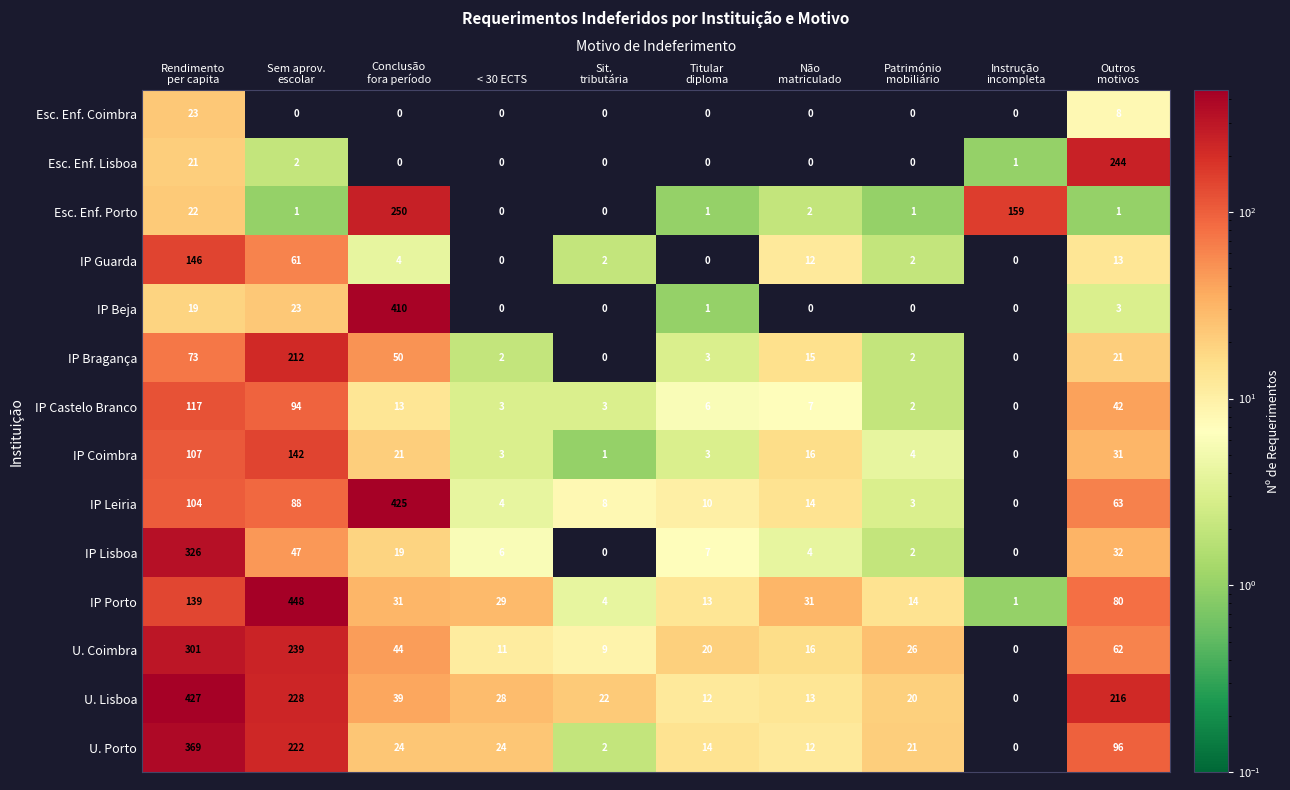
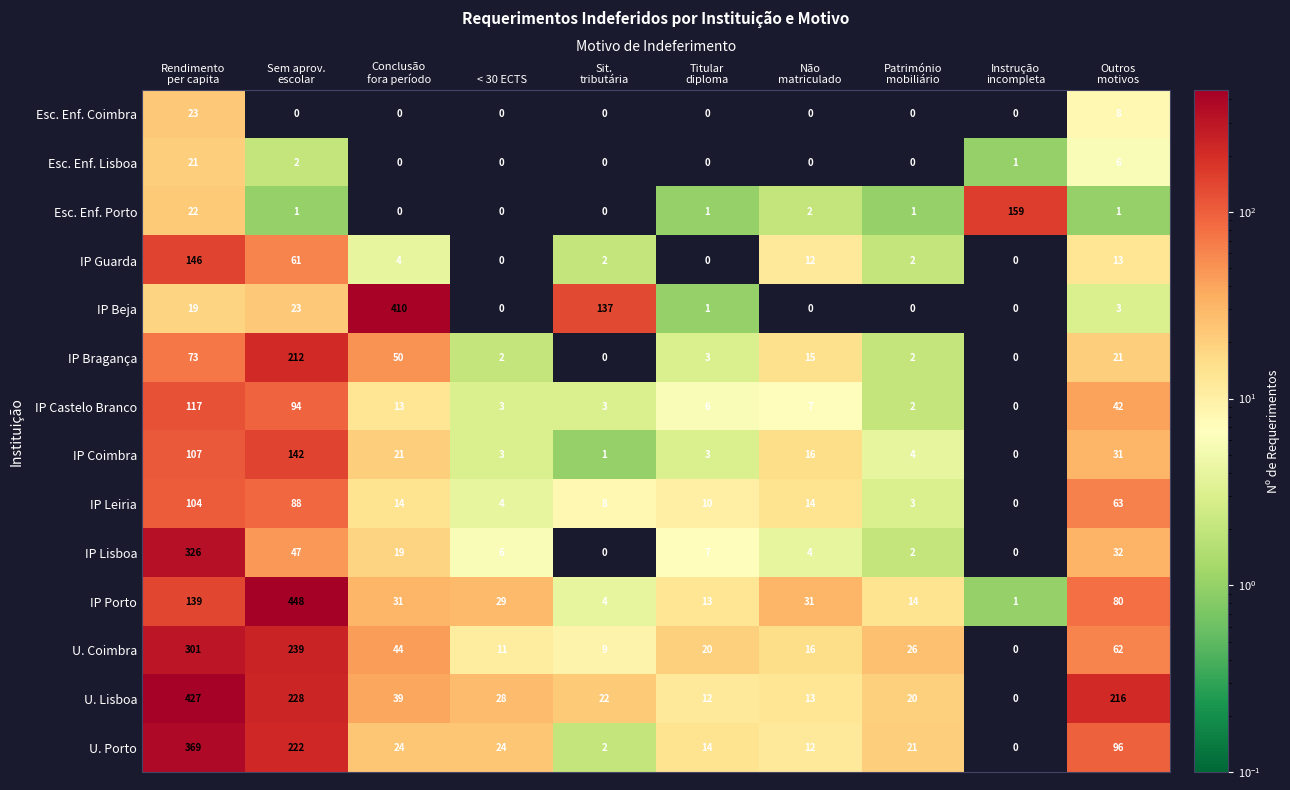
Esc. Enf. Lisboa, Outros motivos: 244 -> 6
Esc. Enf. Porto, Conclusão fora período: 250 -> 0
IP Beja, Sit. tributária: 0 -> 137
IP Leiria, Conclusão fora período: 425 -> 14
